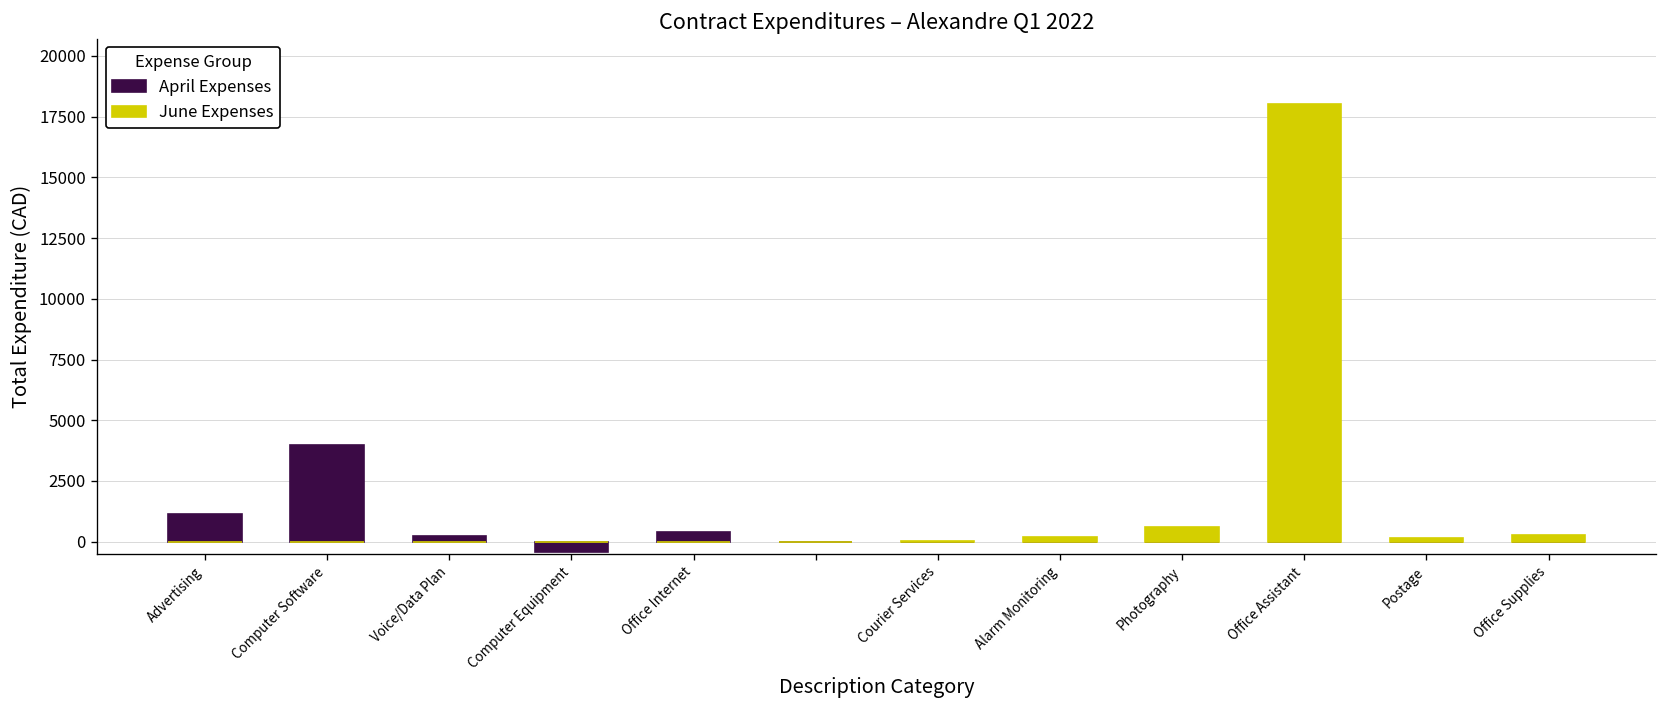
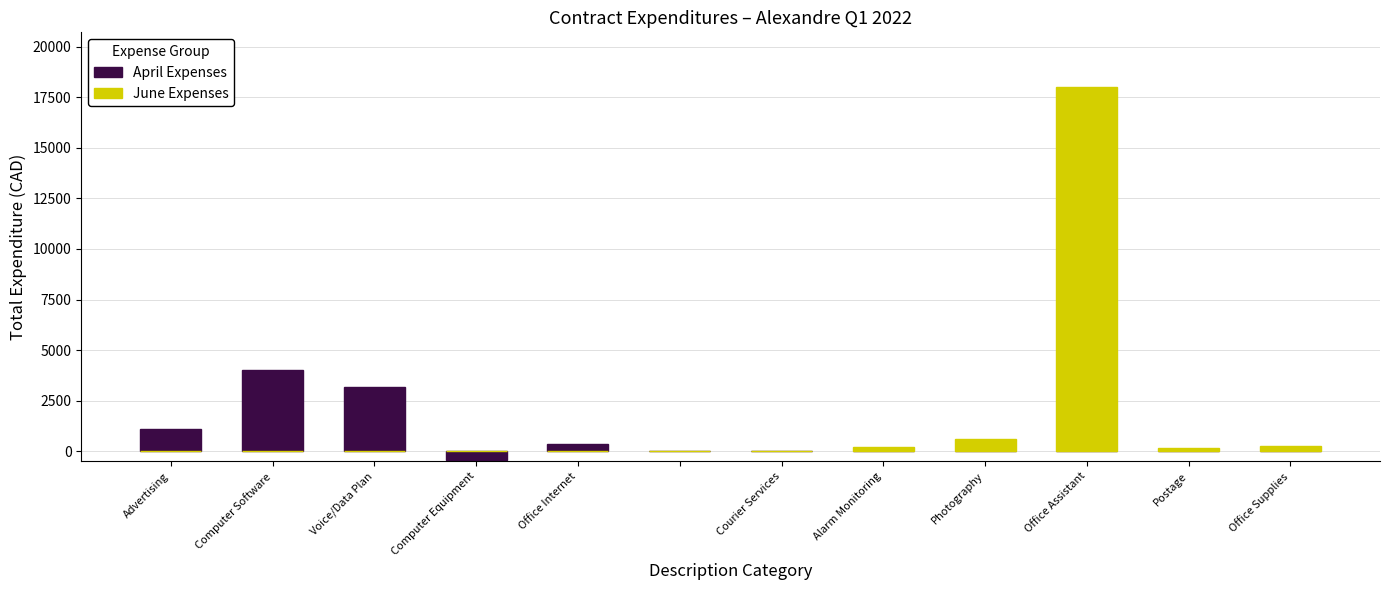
April Expenses, Voice/Data Plan: 200 -> 3200
